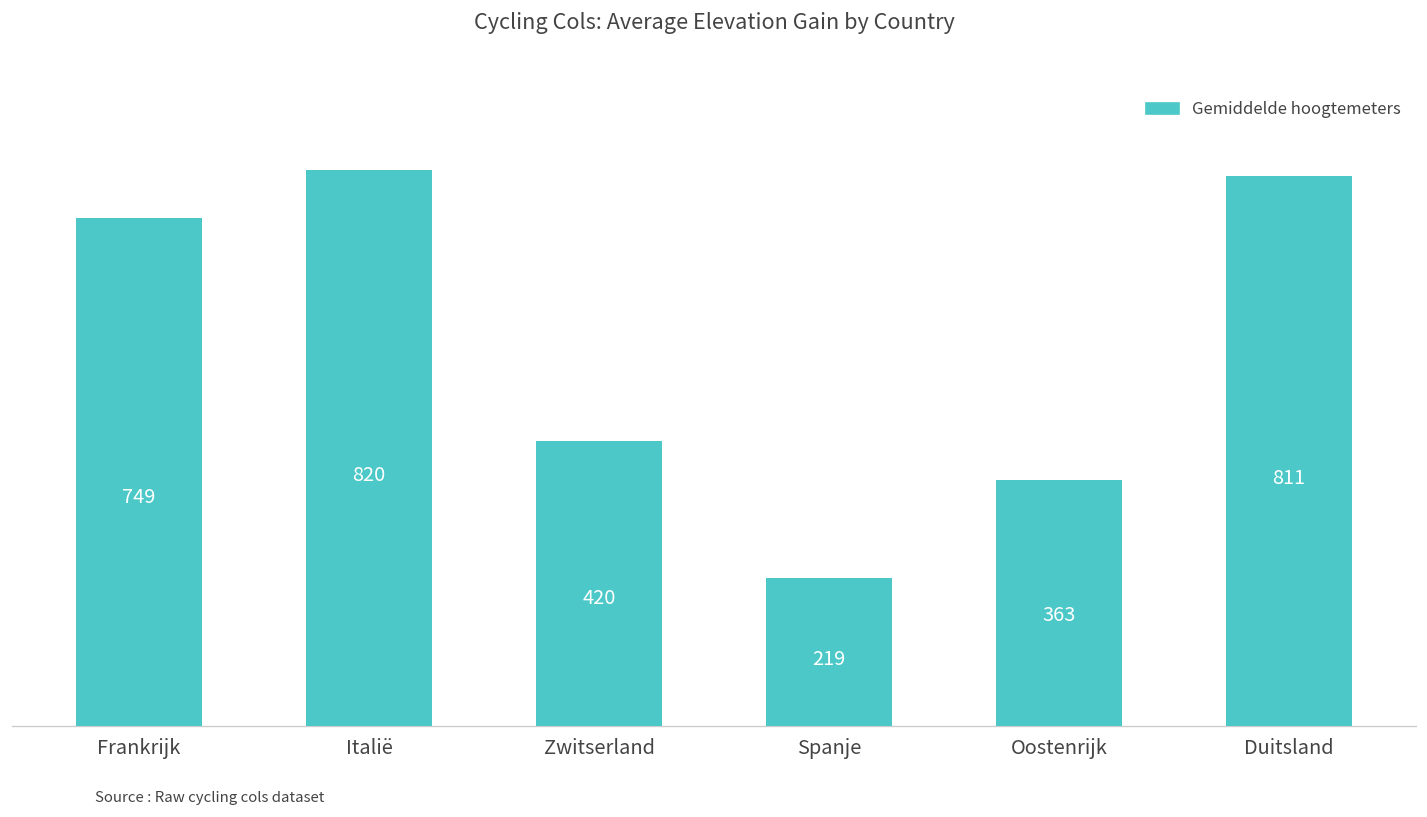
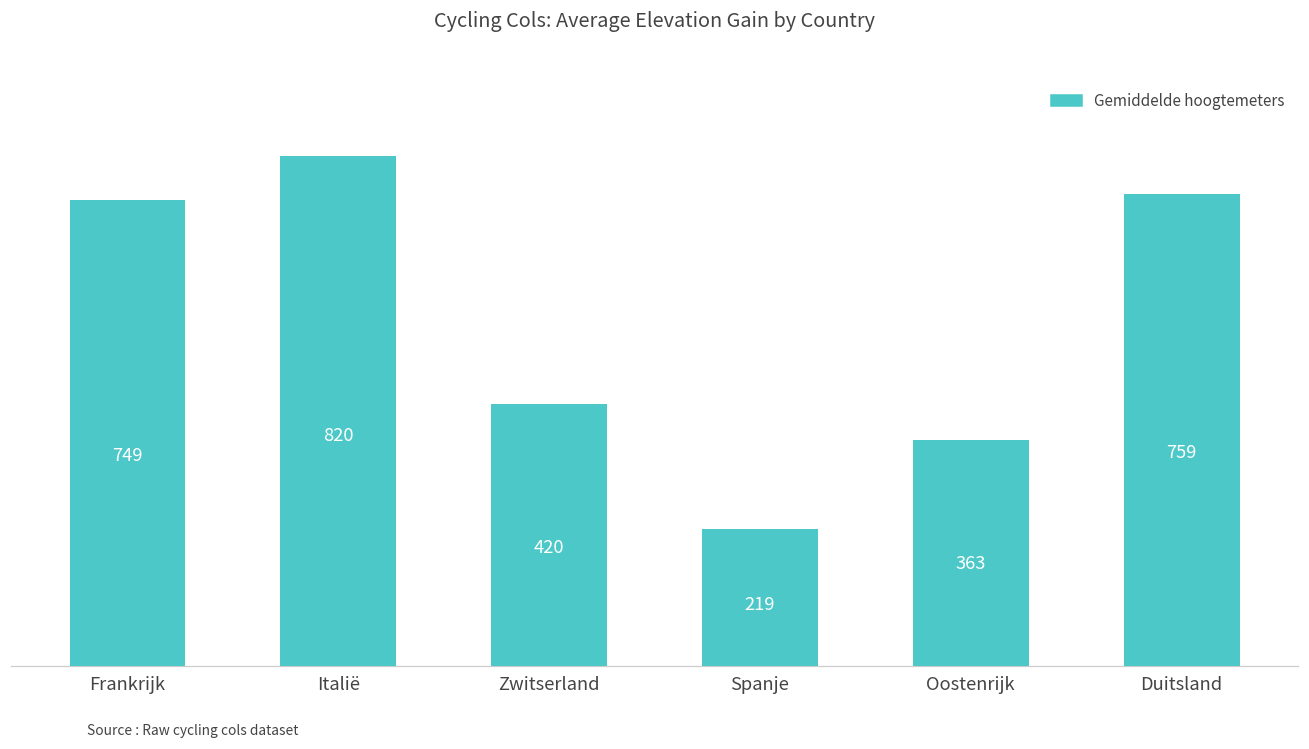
Duitsland: 811 -> 759
